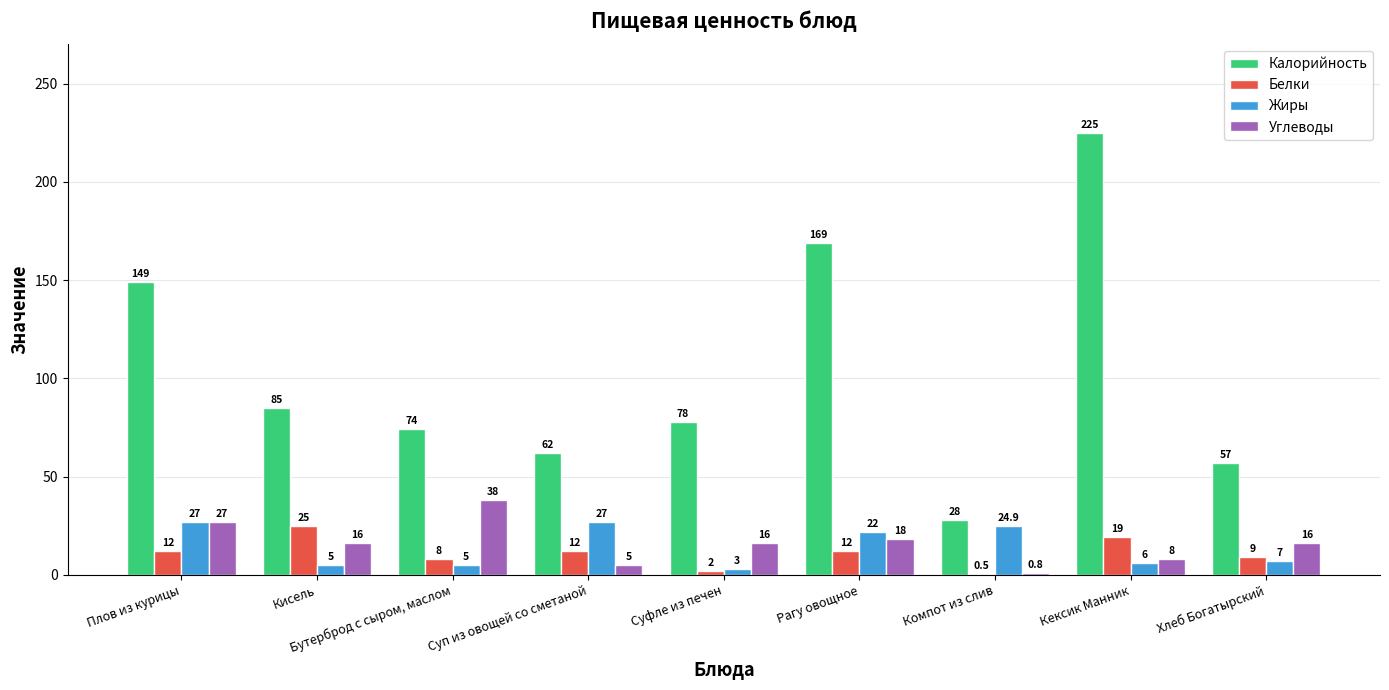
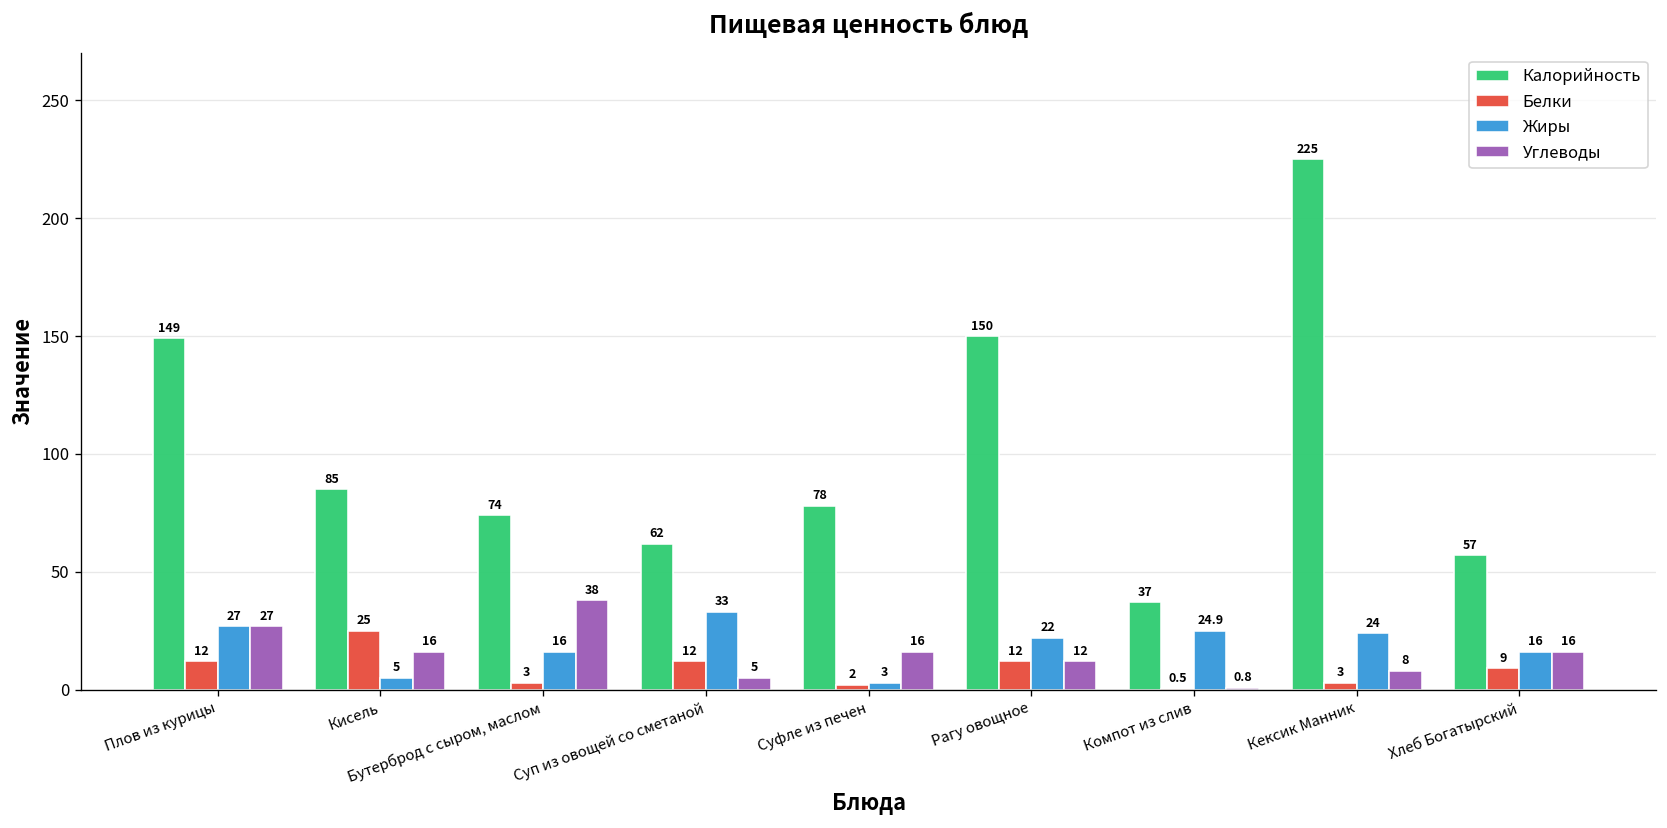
Белки, Бутерброд с сыром, маслом: 8 -> 3
Жиры, Бутерброд с сыром, маслом: 5 -> 16
Жиры, Суп из овощей со сметаной: 27 -> 33
Калорийность, Рагу овощное: 169 -> 150
Углеводы, Рагу овощное: 18 -> 12
Калорийность, Компот из слив: 28 -> 37
Белки, Кексик Манник: 19 -> 3
Жиры, Кексик Манник: 6 -> 24
Жиры, Хлеб Богатырский: 7 -> 16
